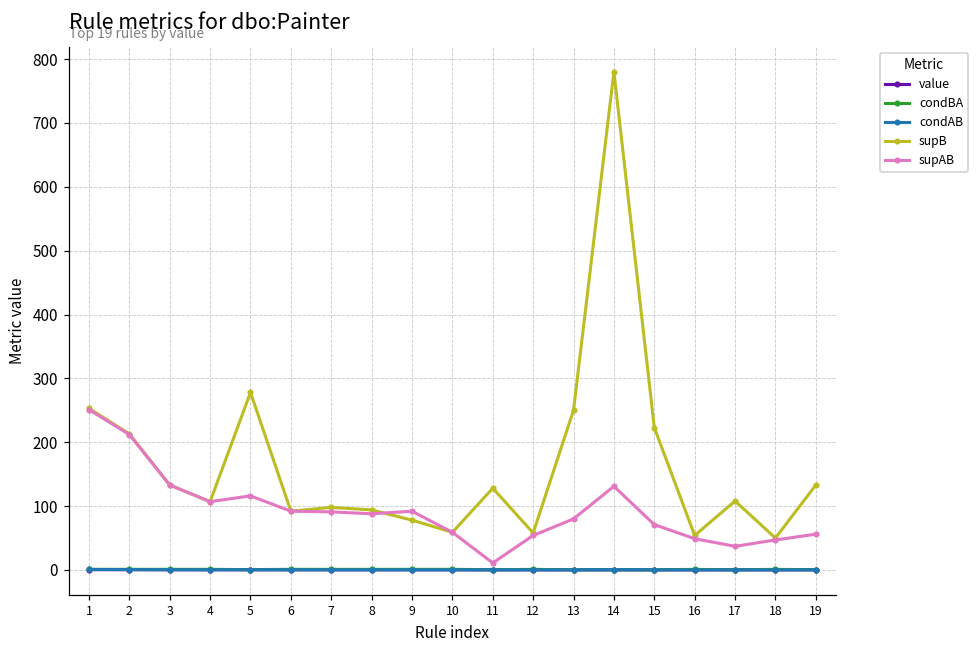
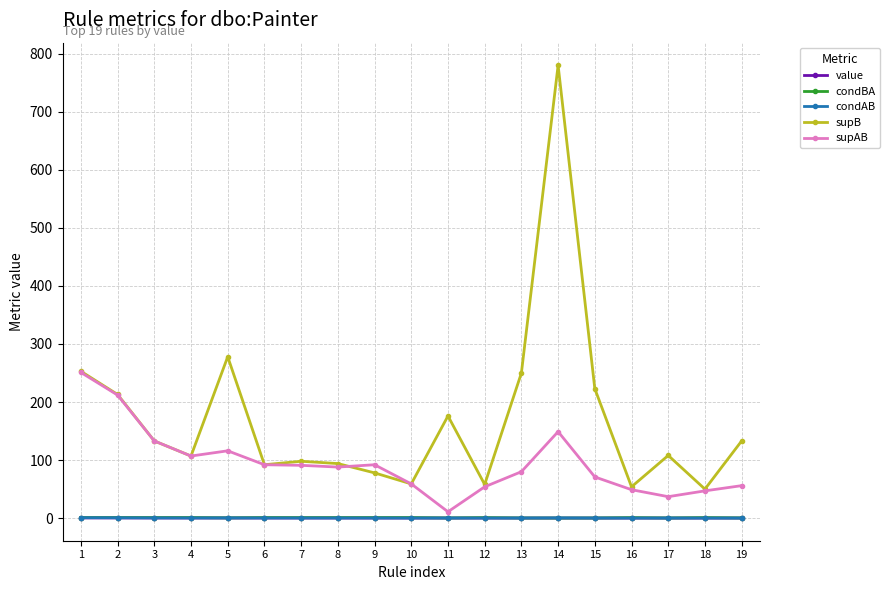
supB, 11: 130 -> 180
supAB, 14: 130 -> 150
